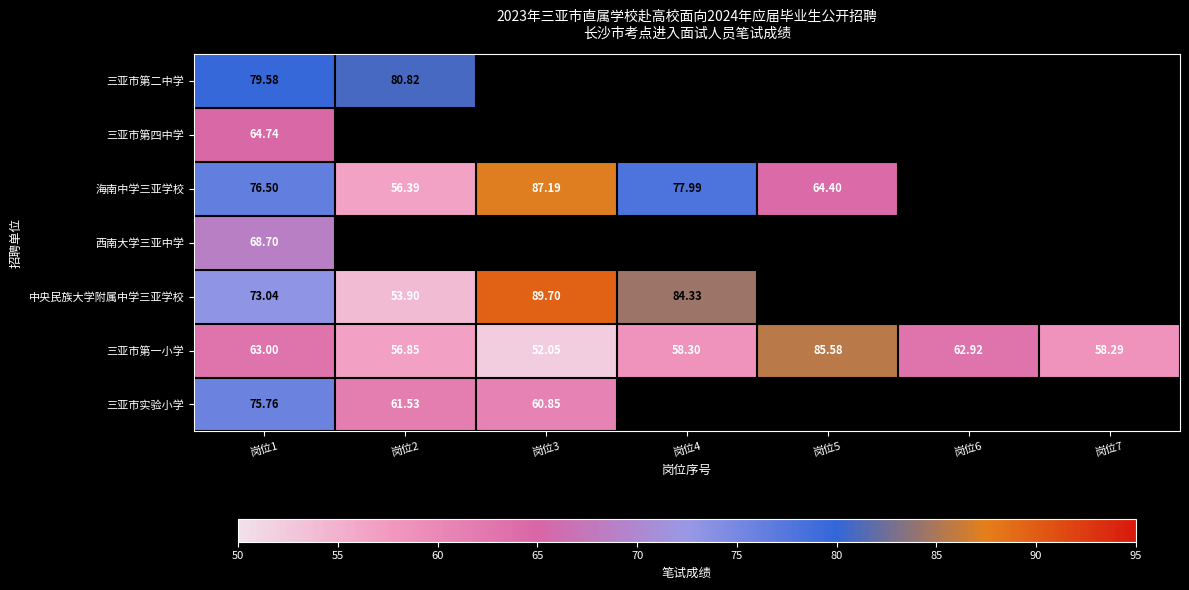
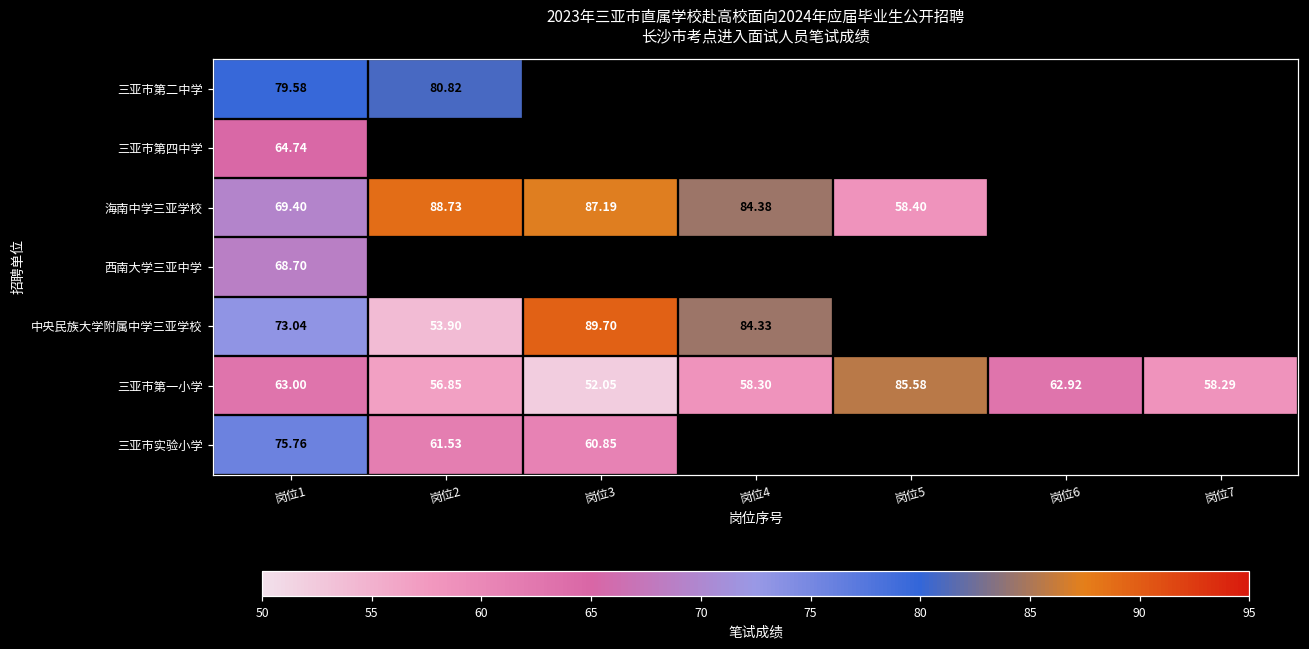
海南中学三亚学校, 岗位1: 76.50 -> 69.40
海南中学三亚学校, 岗位2: 56.39 -> 88.73
海南中学三亚学校, 岗位4: 77.99 -> 84.38
海南中学三亚学校, 岗位5: 64.40 -> 58.40
